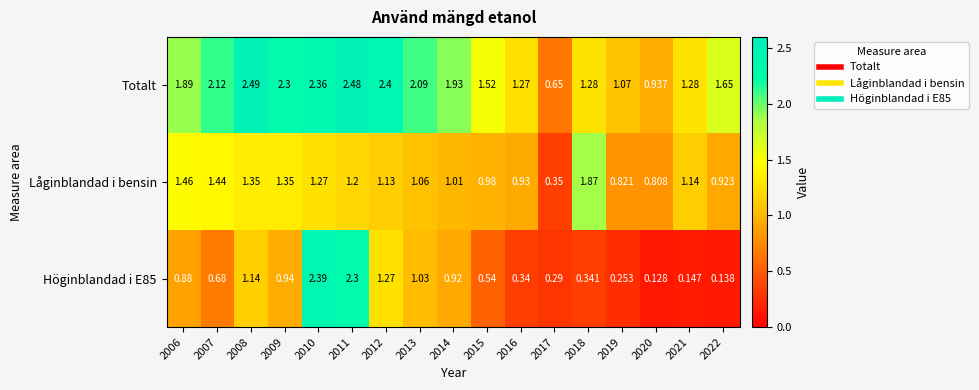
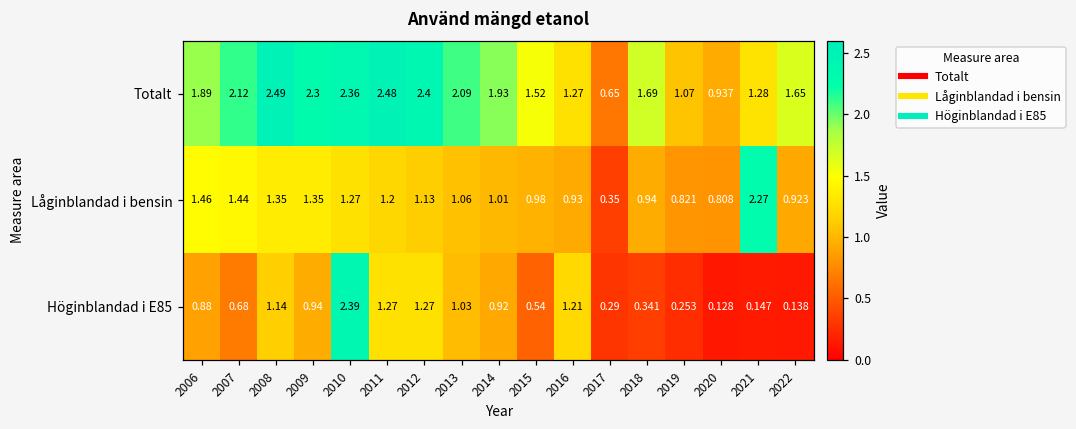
Totalt, 2018: 1.28 -> 1.69
Låginblandad i bensin, 2018: 1.87 -> 0.94
Låginblandad i bensin, 2021: 1.14 -> 2.27
Höginblandad i E85, 2011: 2.3 -> 1.27
Höginblandad i E85, 2016: 0.34 -> 1.21
